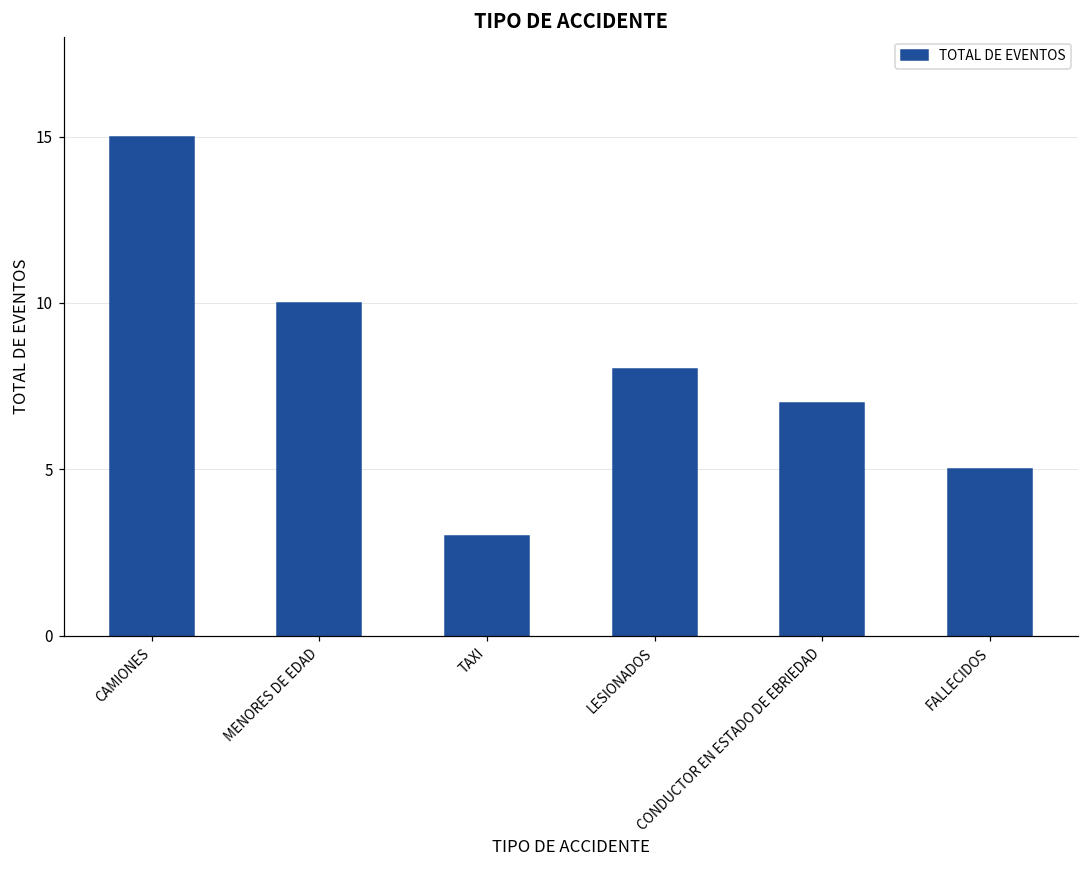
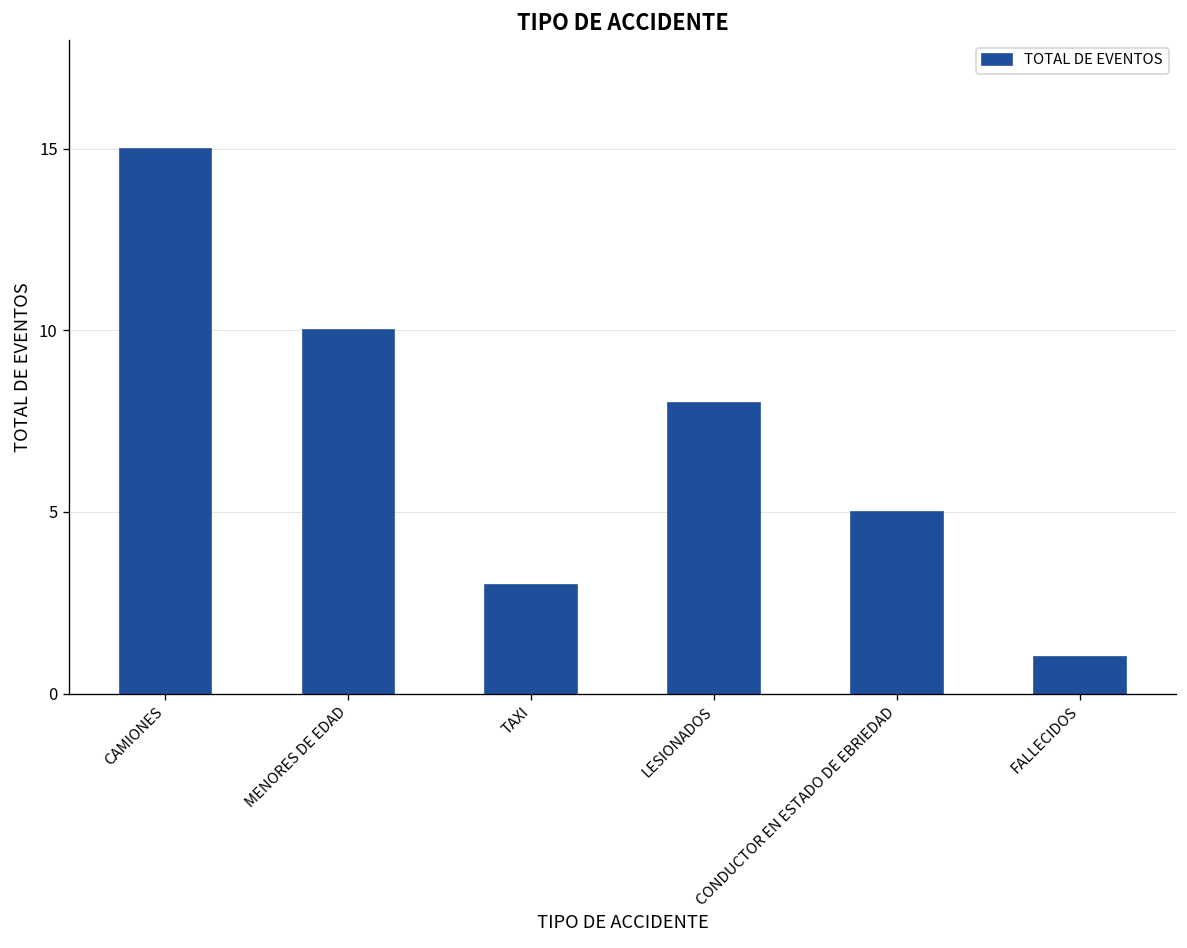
CONDUCTOR EN ESTADO DE EBRIEDAD: 7 -> 5
FALLECIDOS: 5 -> 1
